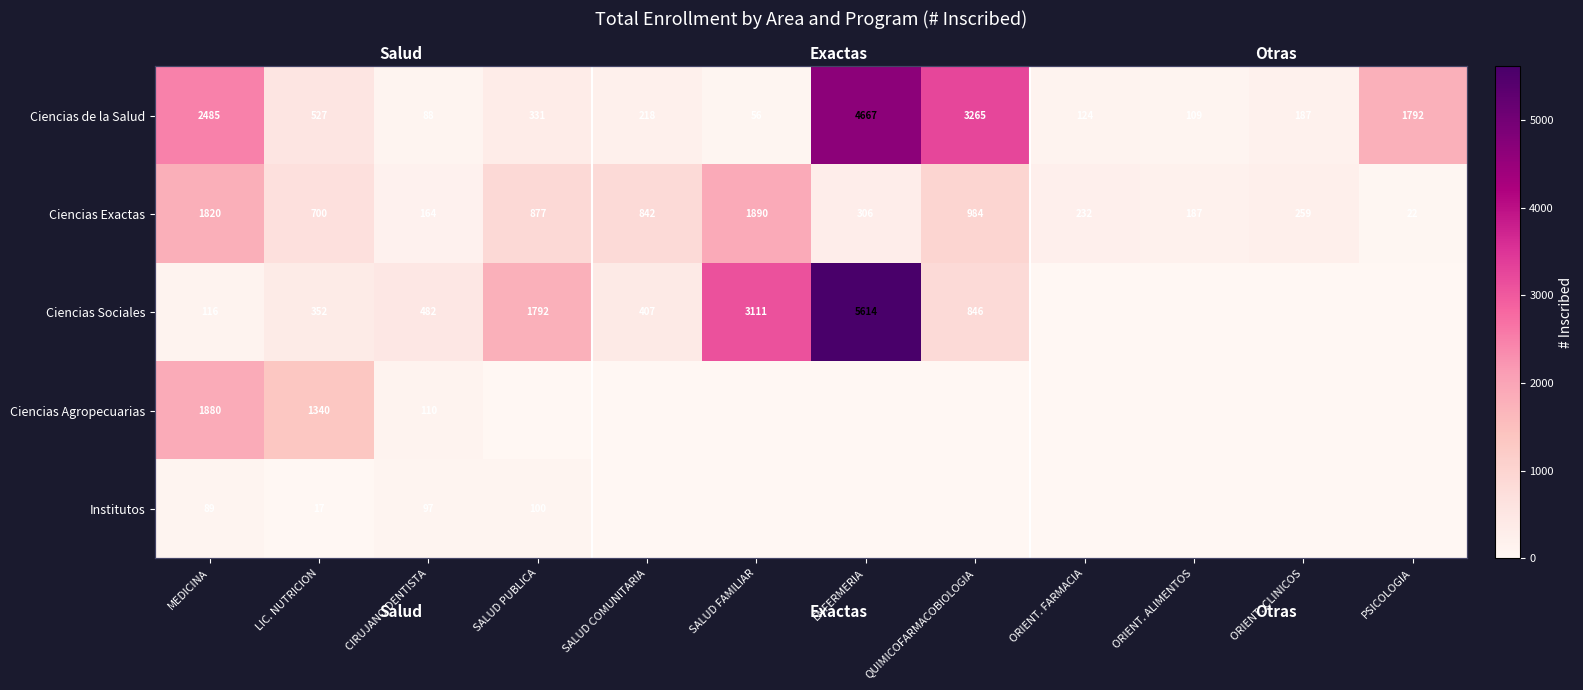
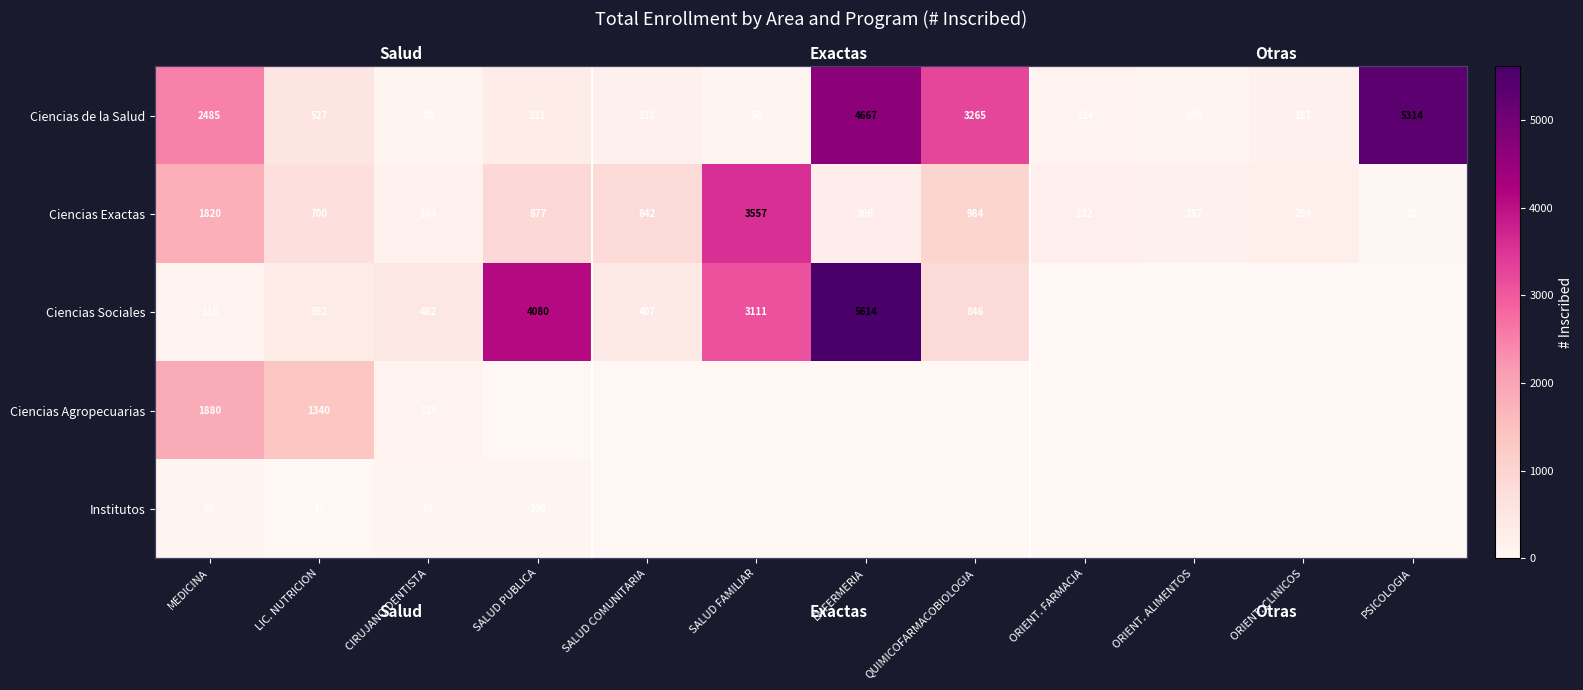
Ciencias de la Salud, PSICOLOGIA: 1792 -> 5314
Ciencias Exactas, SALUD FAMILIAR: 1890 -> 3557
Ciencias Sociales, SALUD PUBLICA: 1792 -> 4080
